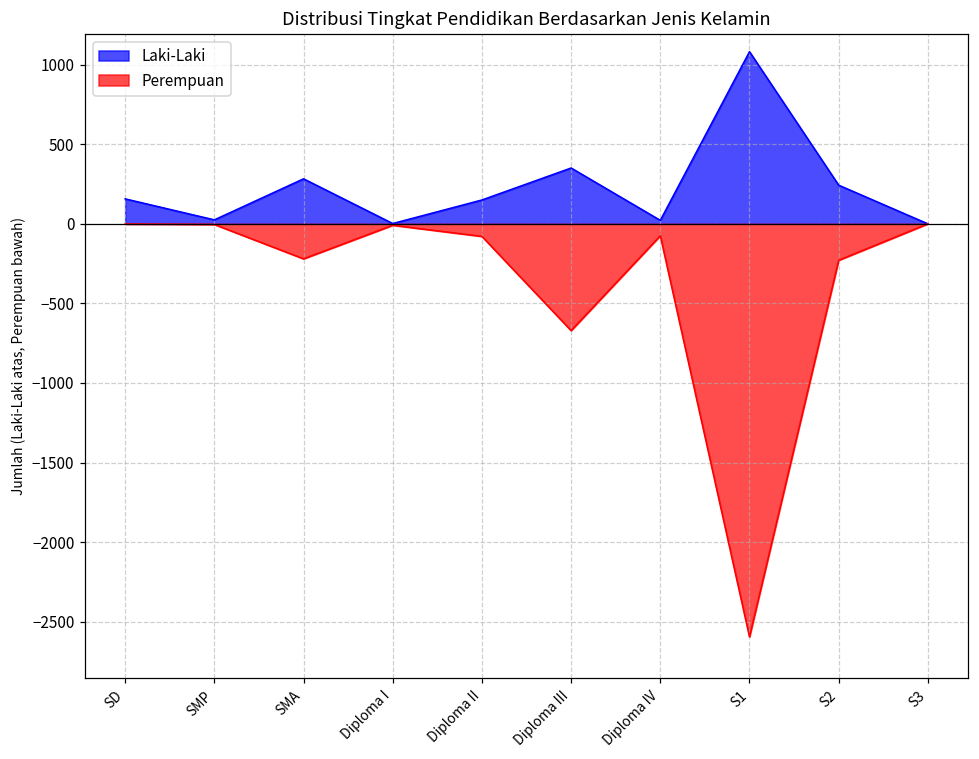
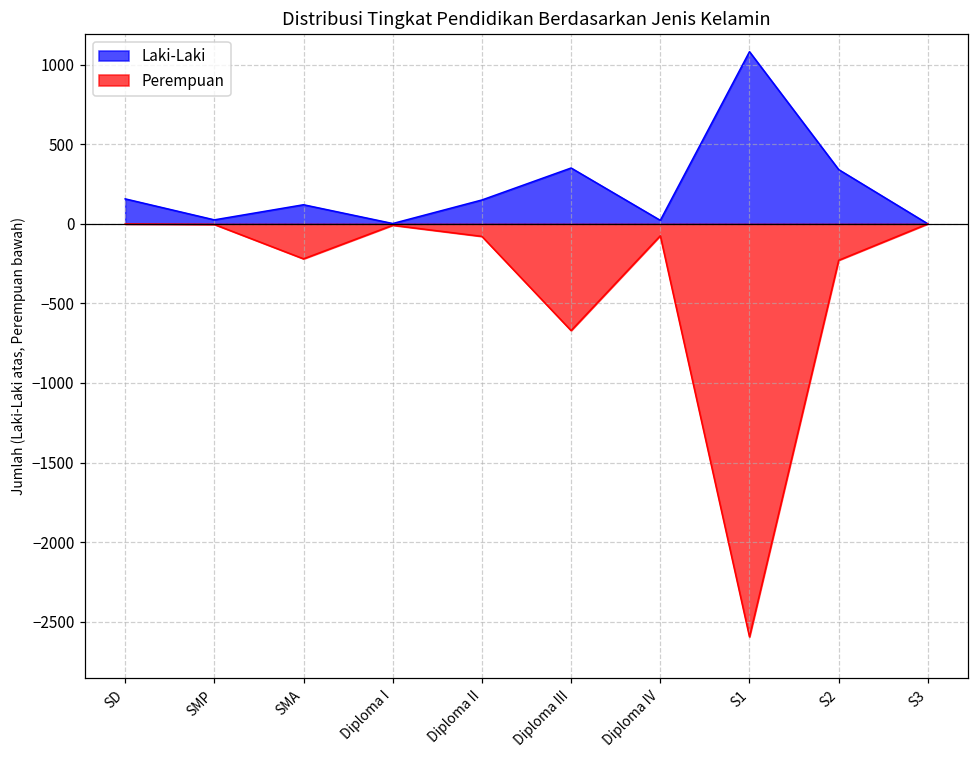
Laki-Laki, SMA: 280 -> 120
Laki-Laki, S2: 240 -> 340
